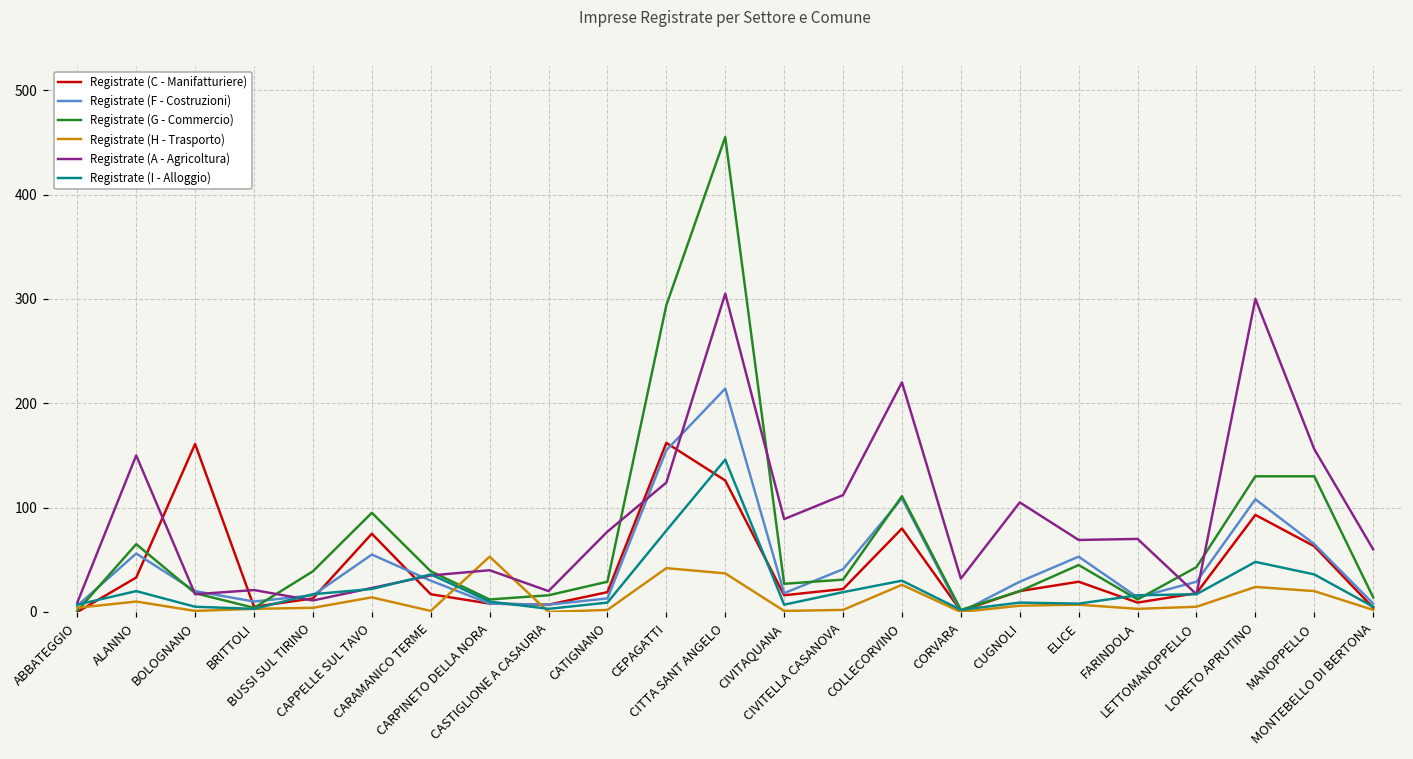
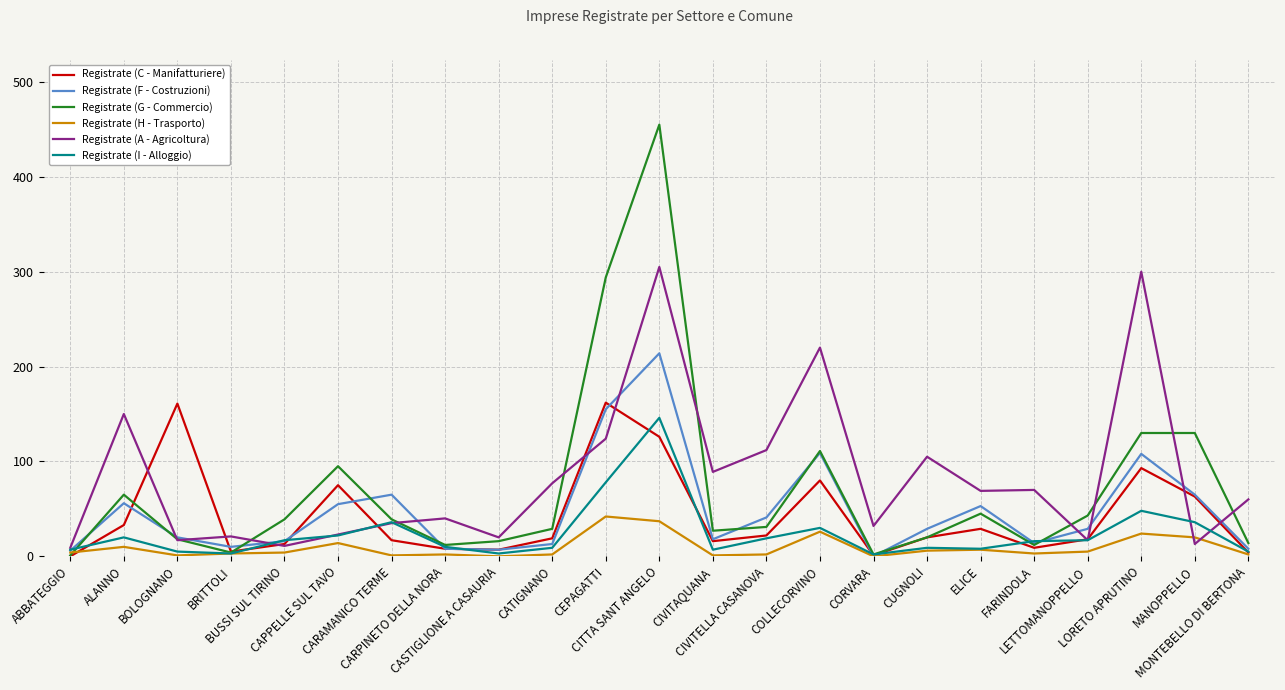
Registrate (F - Costruzioni), CARAMANICO TERME: 30 -> 70
Registrate (H - Trasporto), CARPINETO DELLA NORA: 50 -> 0
Registrate (A - Agricoltura), MANOPPELLO: 160 -> 10
